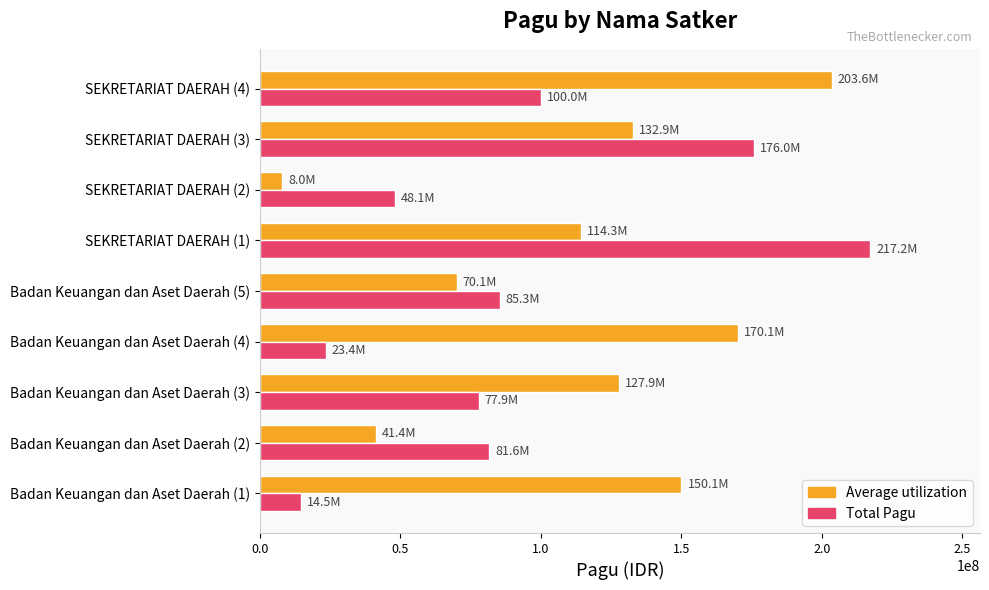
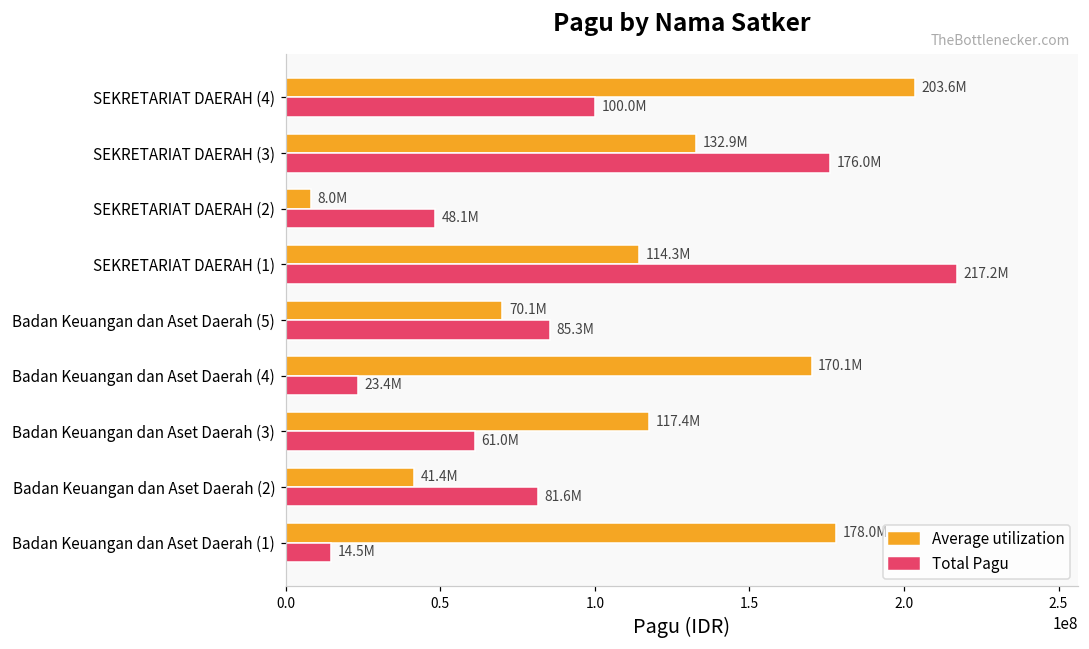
Average utilization, Badan Keuangan dan Aset Daerah (3): 127.9M -> 117.4M
Total Pagu, Badan Keuangan dan Aset Daerah (3): 77.9M -> 61.0M
Average utilization, Badan Keuangan dan Aset Daerah (1): 150000000 -> 178000000
